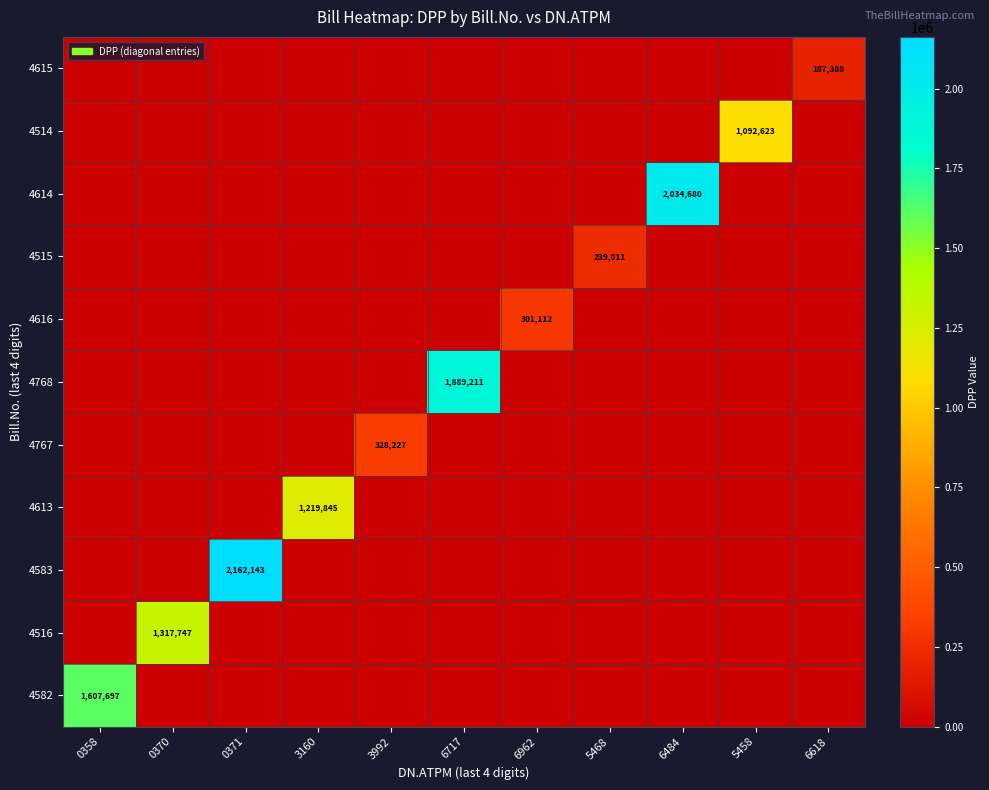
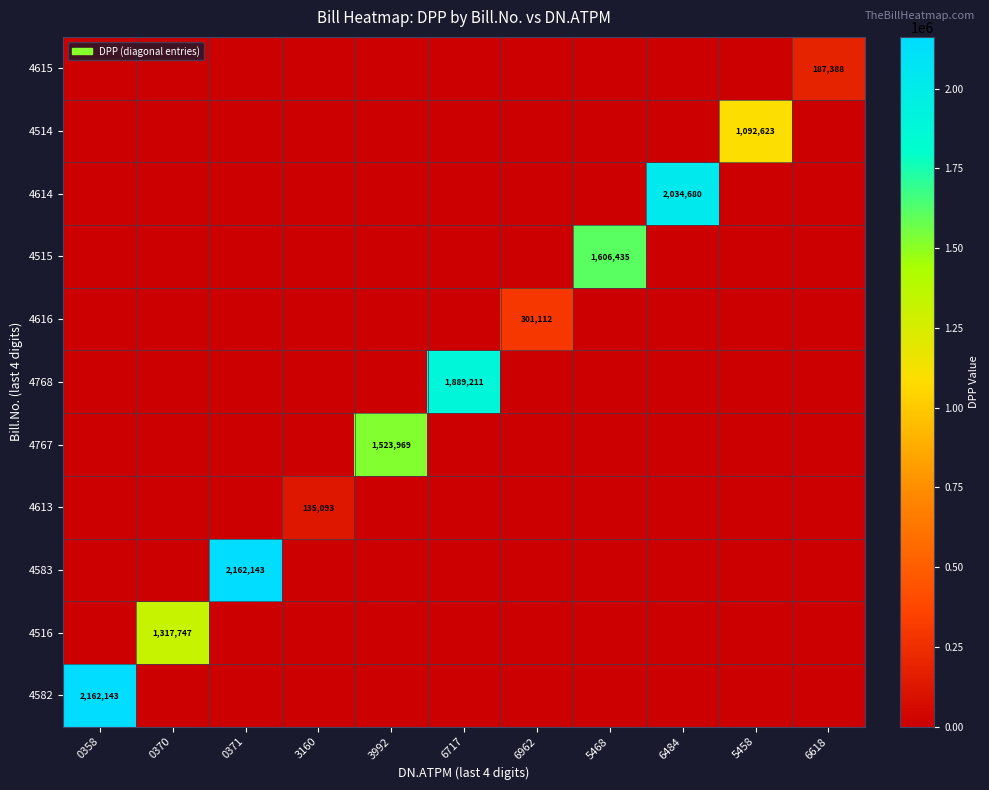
4515, 5468: 239,011 -> 1,606,435
4767, 3992: 328,227 -> 1,523,969
4613, 3160: 1,219,845 -> 135,093
4582, 0358: 1,607,697 -> 2,162,143
